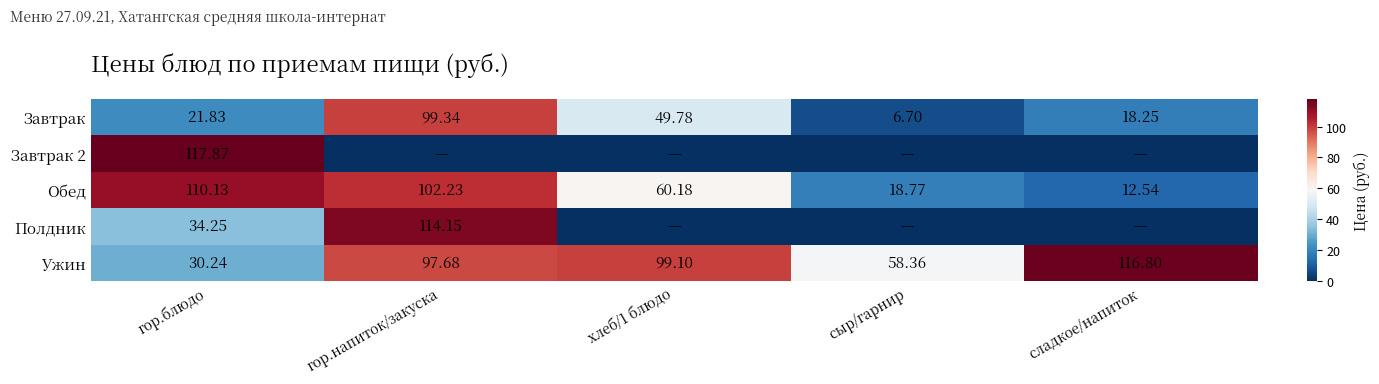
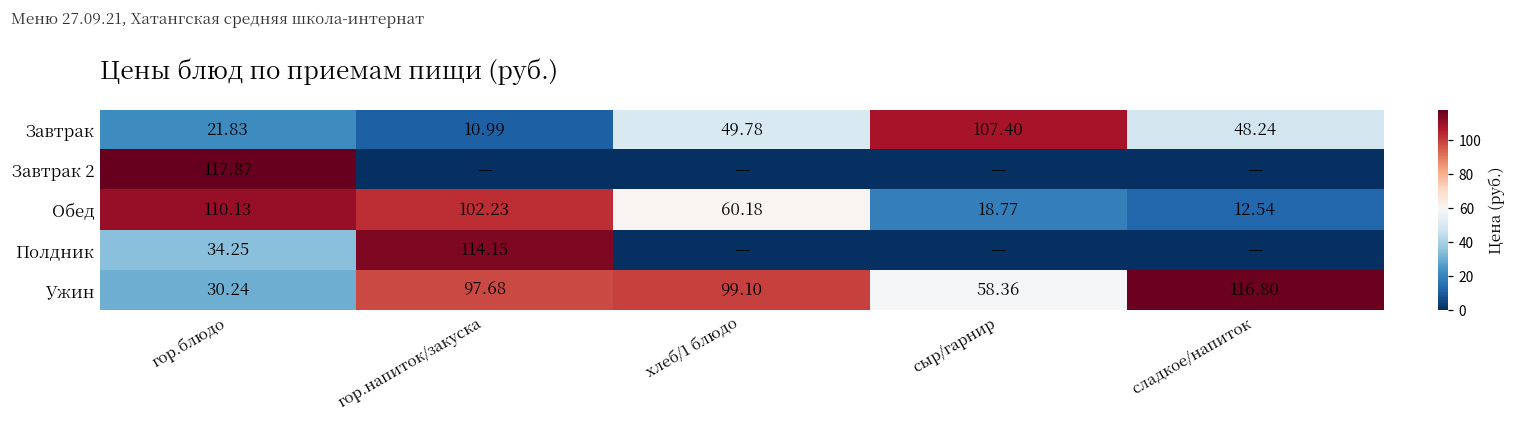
Завтрак, гор.напиток/закуска: 99.34 -> 10.99
Завтрак, сыр/гарнир: 6.70 -> 107.40
Завтрак, сладкое/напиток: 18.25 -> 48.24
